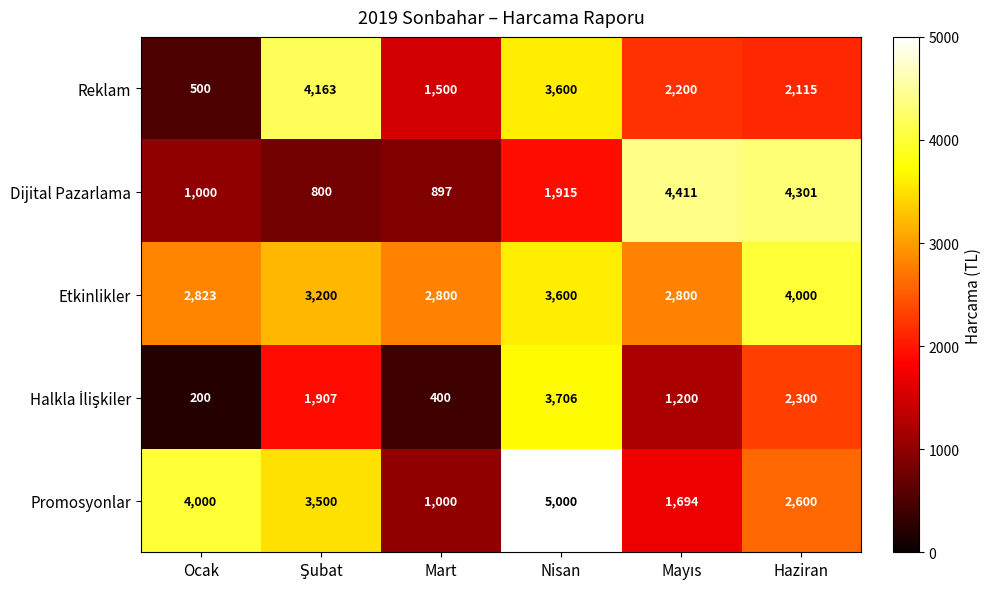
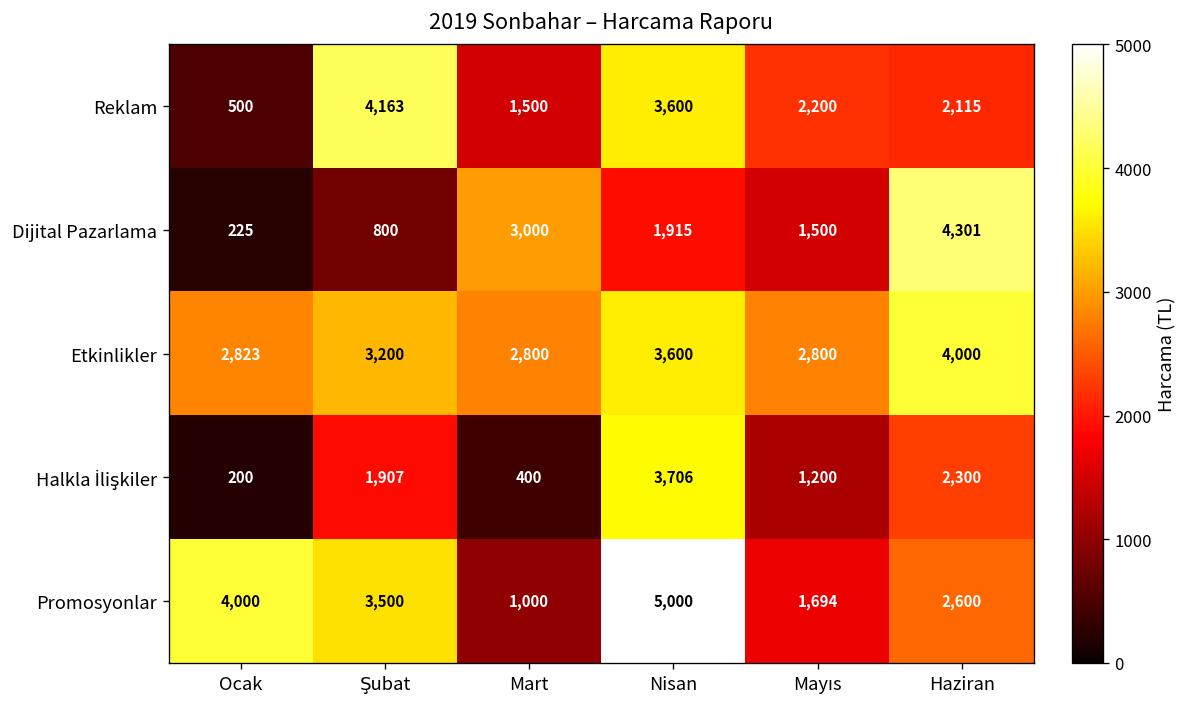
Dijital Pazarlama, Ocak: 1,000 -> 225
Dijital Pazarlama, Mart: 897 -> 3,000
Dijital Pazarlama, Mayıs: 4,411 -> 1,500
